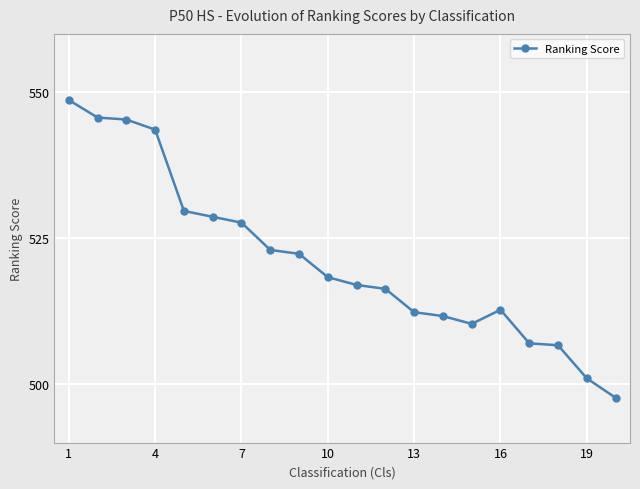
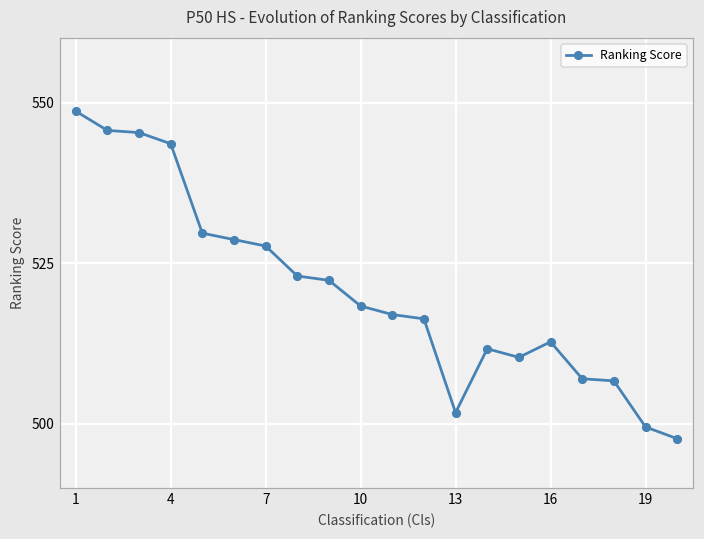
13: 512 -> 502
19: 501 -> 500
